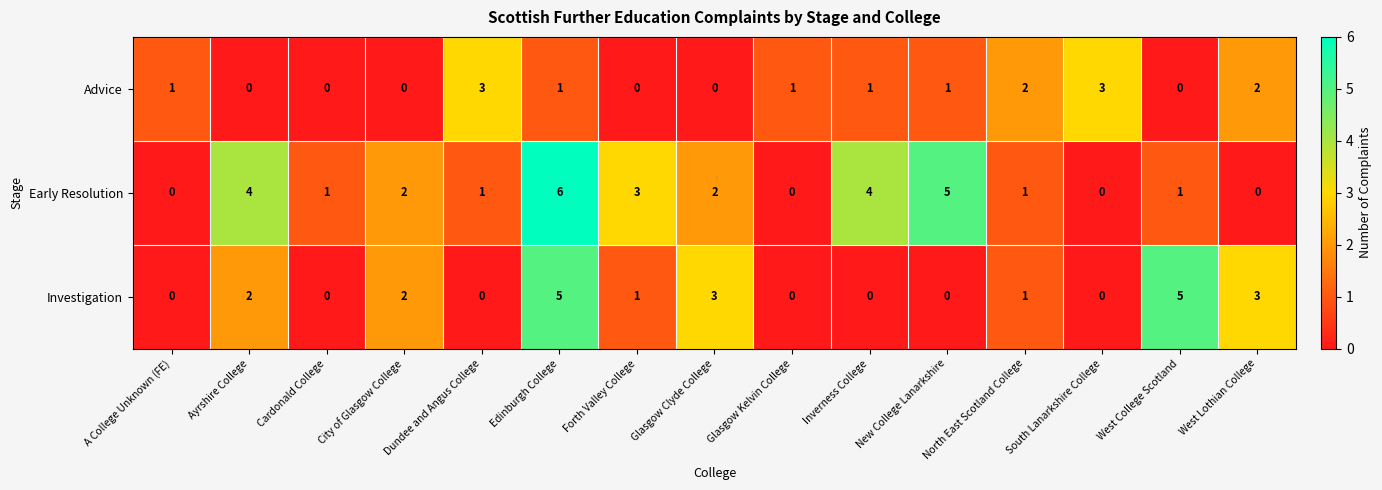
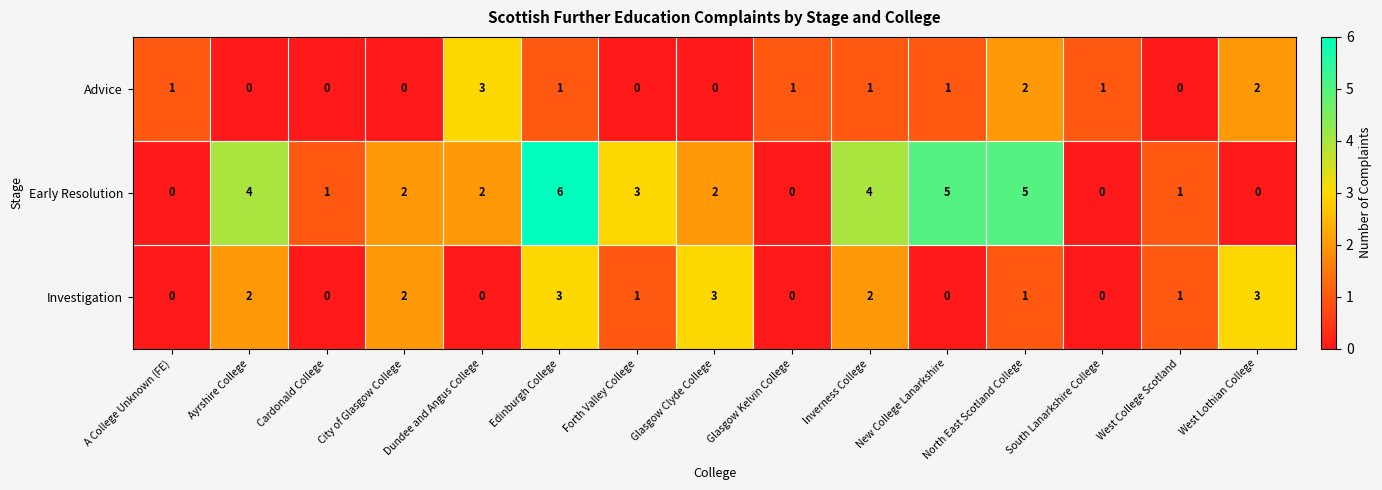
Advice, South Lanarkshire College: 3 -> 1
Early Resolution, Dundee and Angus College: 1 -> 2
Early Resolution, North East Scotland College: 1 -> 5
Investigation, Edinburgh College: 5 -> 3
Investigation, Inverness College: 0 -> 2
Investigation, West College Scotland: 5 -> 1
